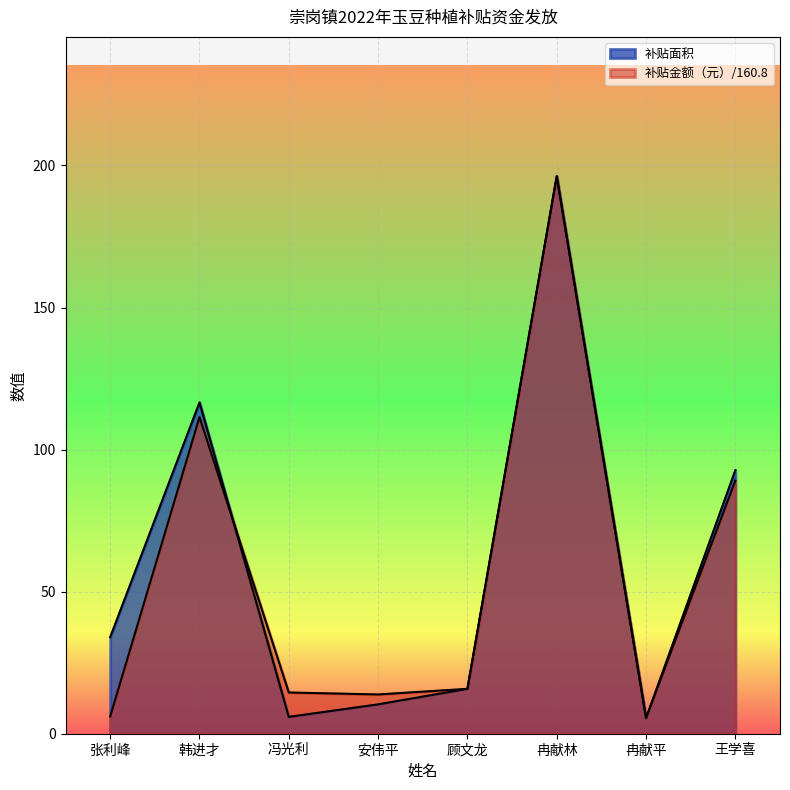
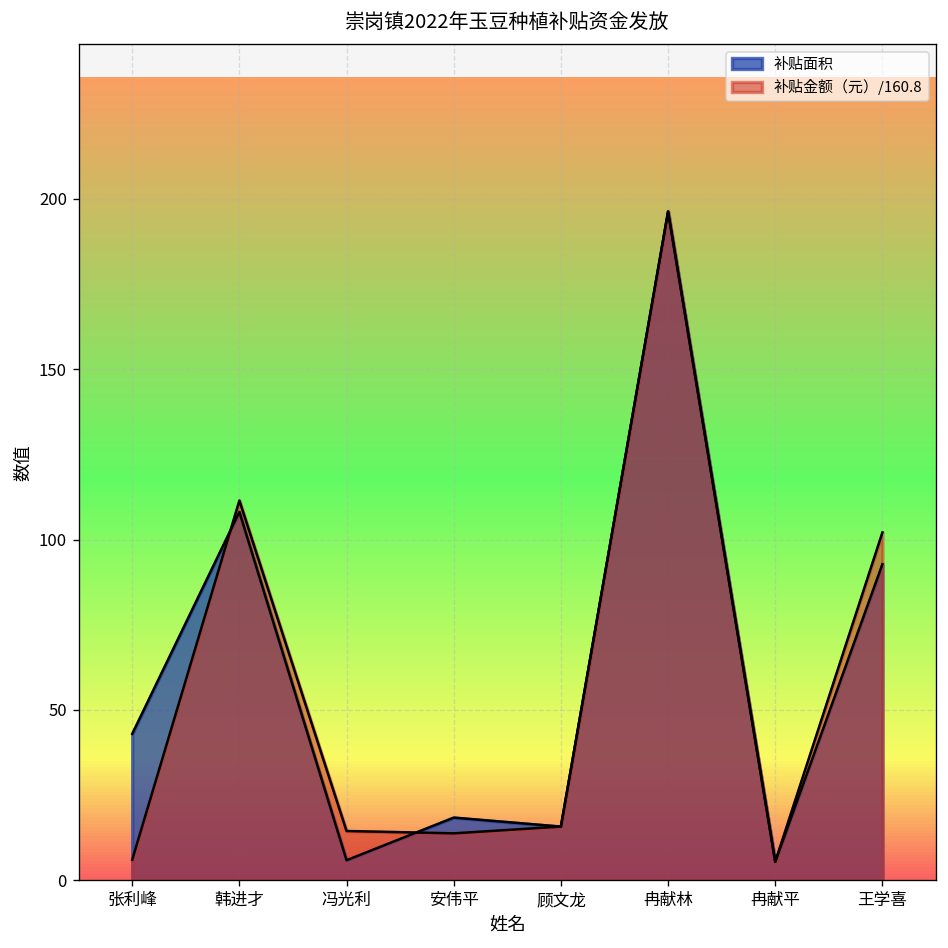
补贴面积, 张利峰: 34 -> 43
补贴面积, 韩进才: 117 -> 108
补贴面积, 安伟平: 10 -> 18
补贴金额（元）/160.8, 王学喜: 89 -> 102
